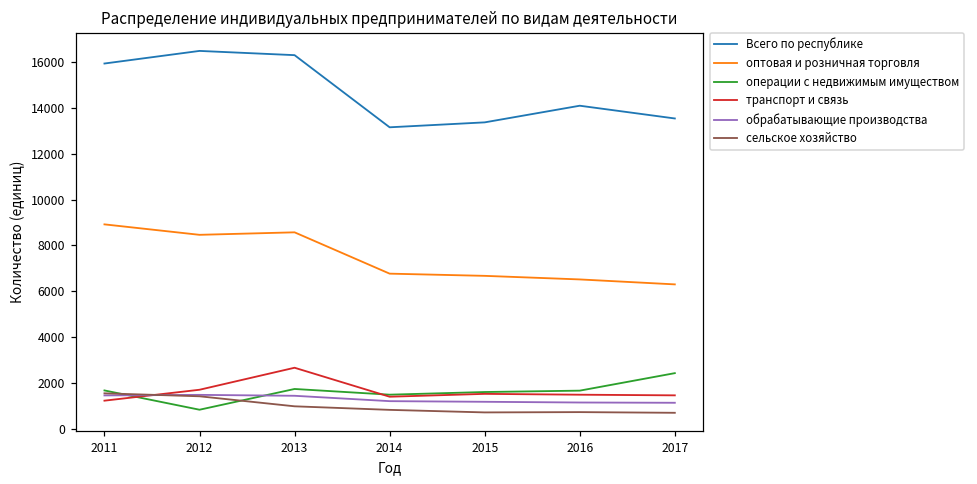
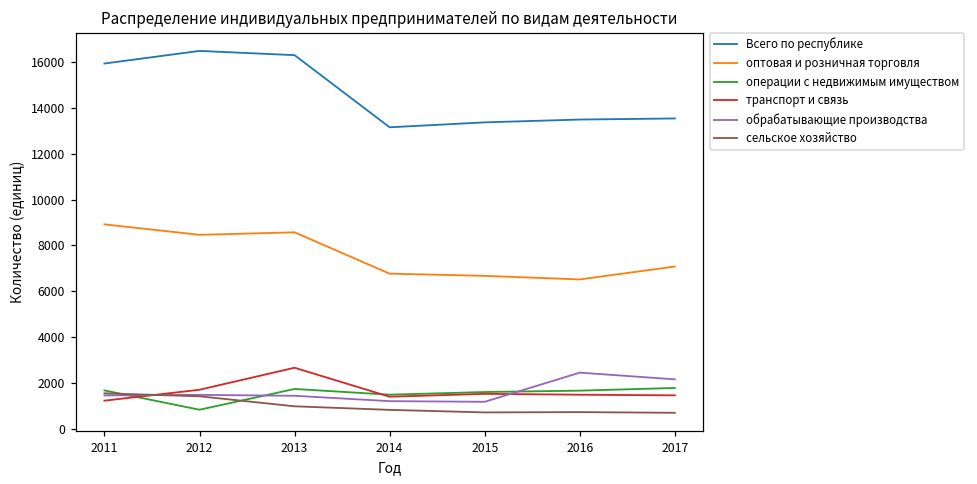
Всего по республике, 2016: 14100 -> 13500
обрабатывающие производства, 2016: 1200 -> 2500
оптовая и розничная торговля, 2017: 6300 -> 7100
операции с недвижимым имуществом, 2017: 2400 -> 1800
обрабатывающие производства, 2017: 1100 -> 2200
